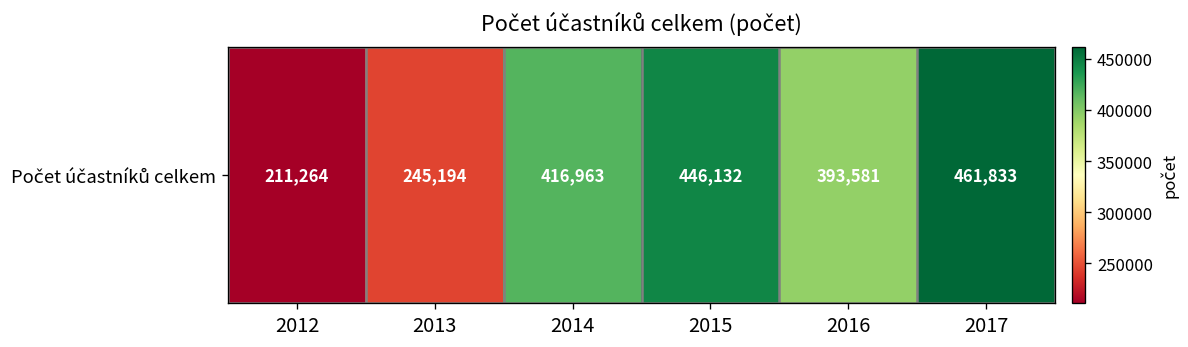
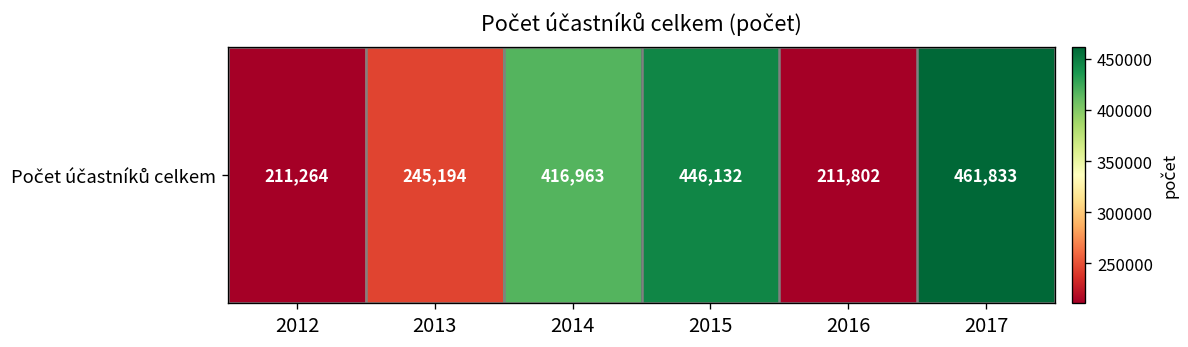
Počet účastníků celkem, 2016: 393,581 -> 211,802
